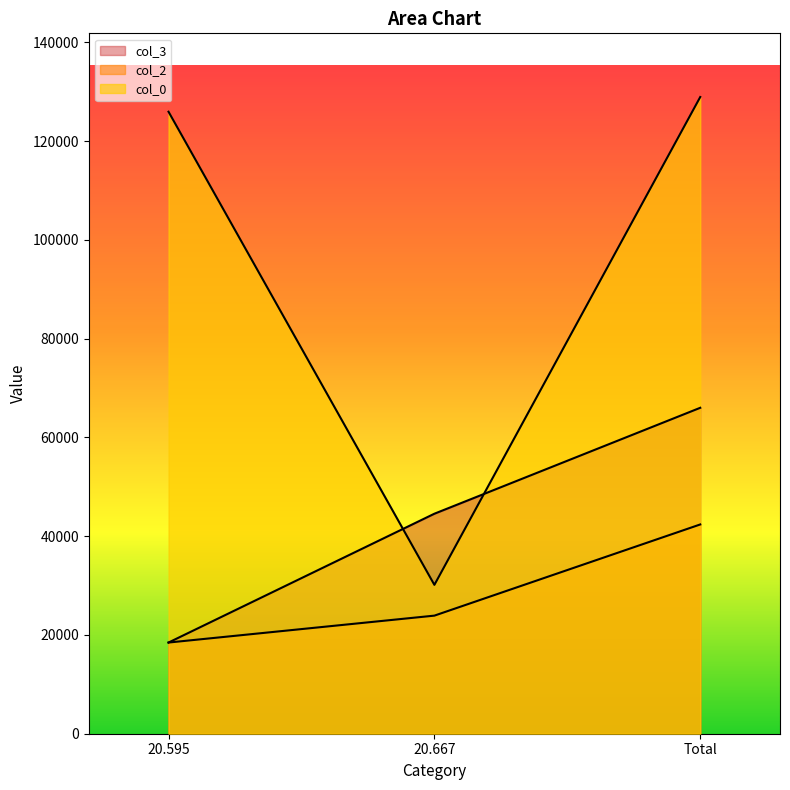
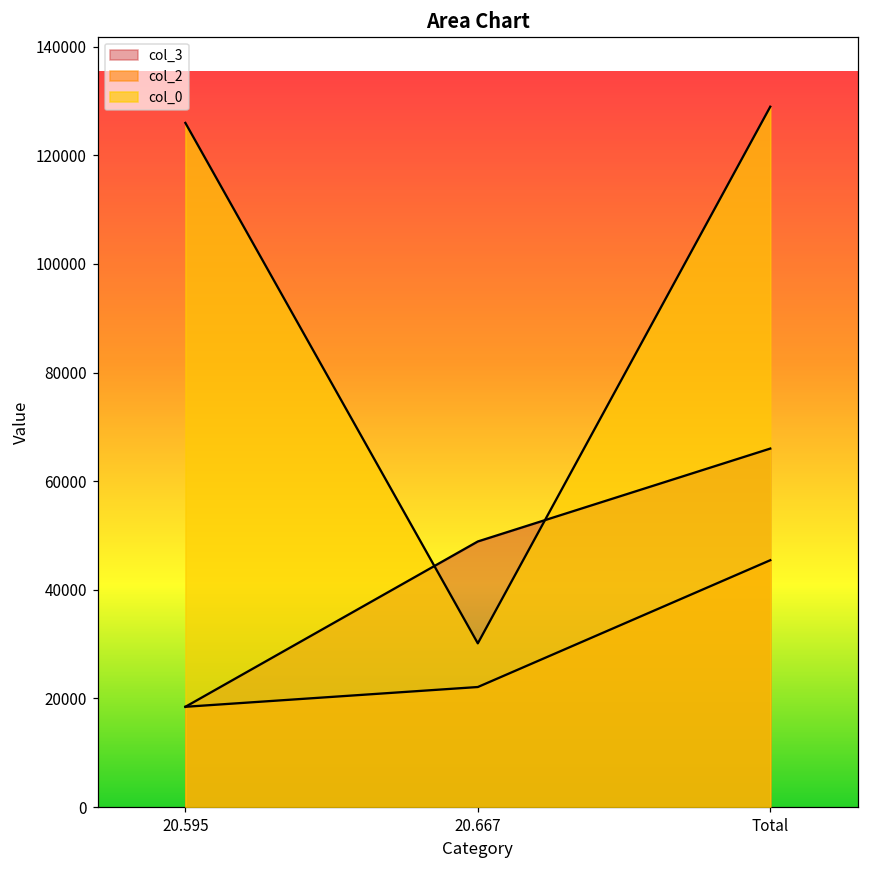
col_3, 20.667: 45000 -> 49000
col_2, 20.667: 24000 -> 22000
col_2, Total: 42000 -> 45000
